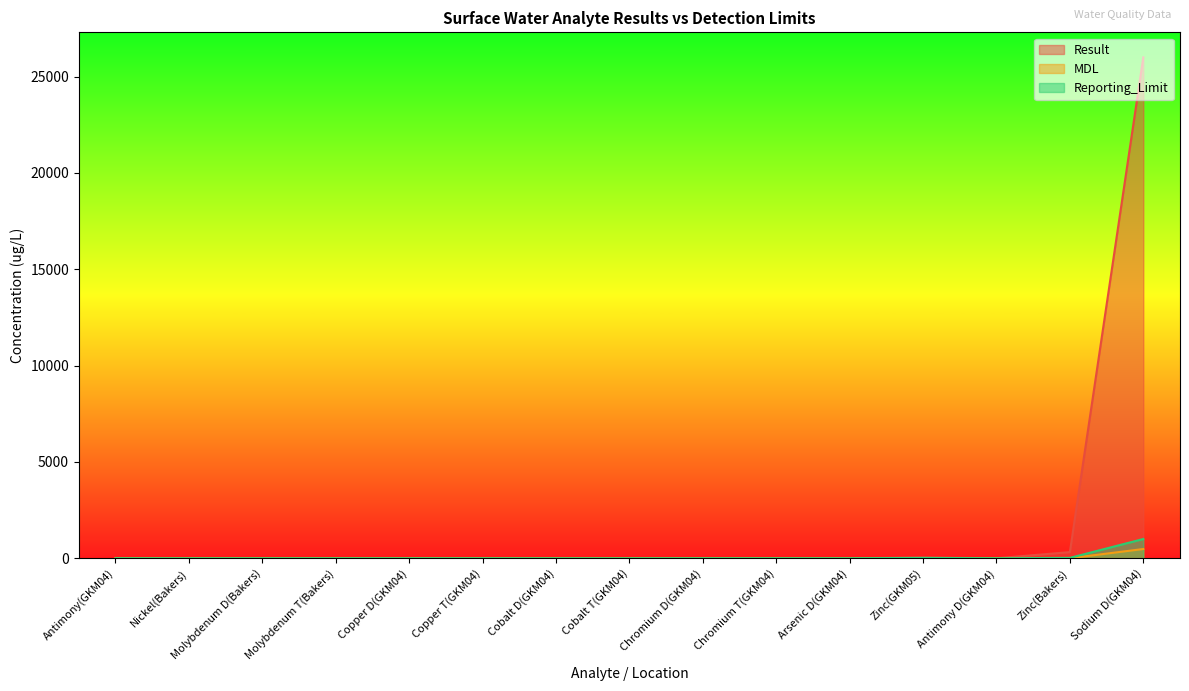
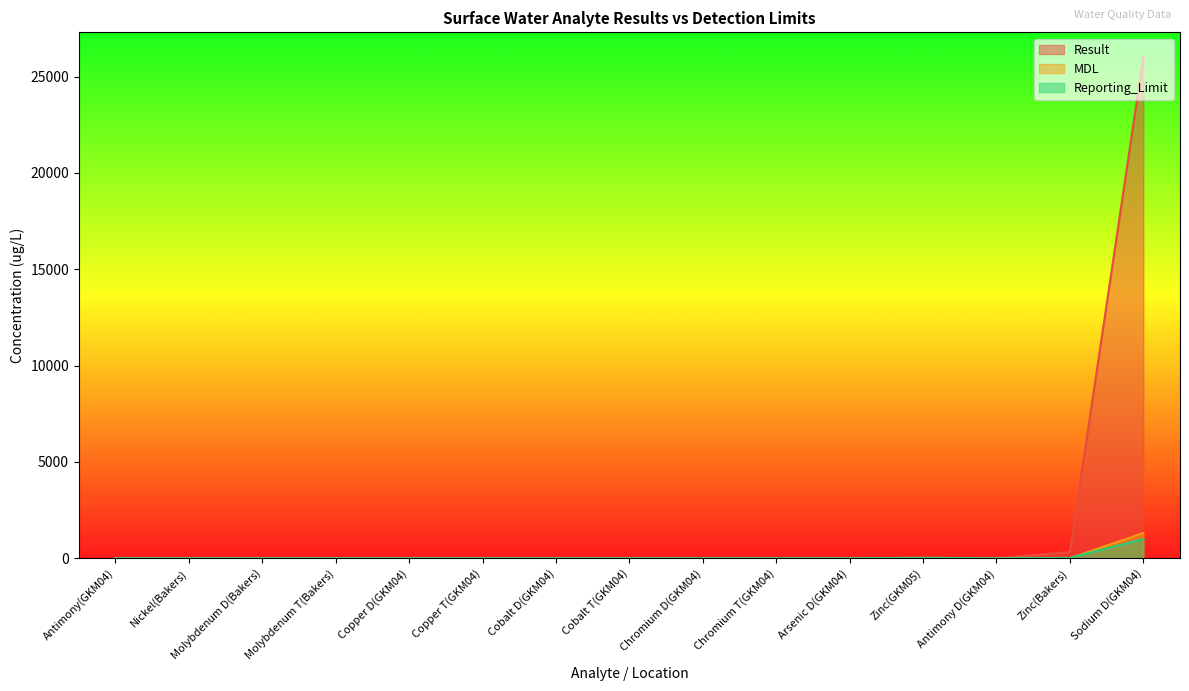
MDL, Sodium D(GKM04): 500 -> 1300
